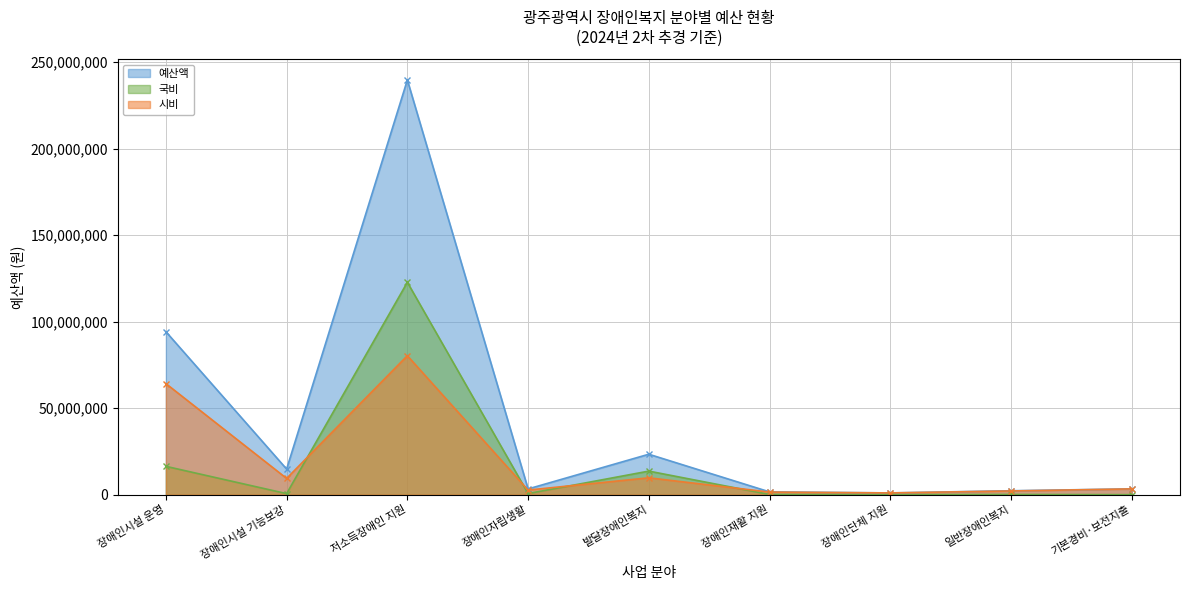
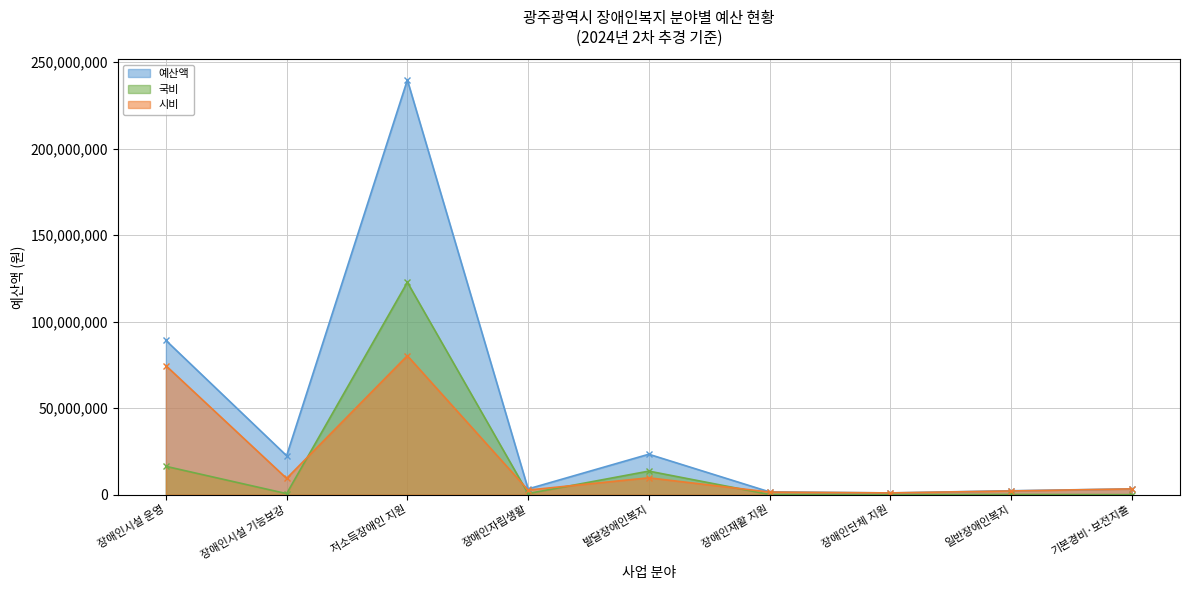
예산액, 장애인시설 운영: 94,000,000 -> 89,000,000
시비, 장애인시설 운영: 64,000,000 -> 75,000,000
예산액, 장애인시설 기능보강: 15,000,000 -> 23,000,000
